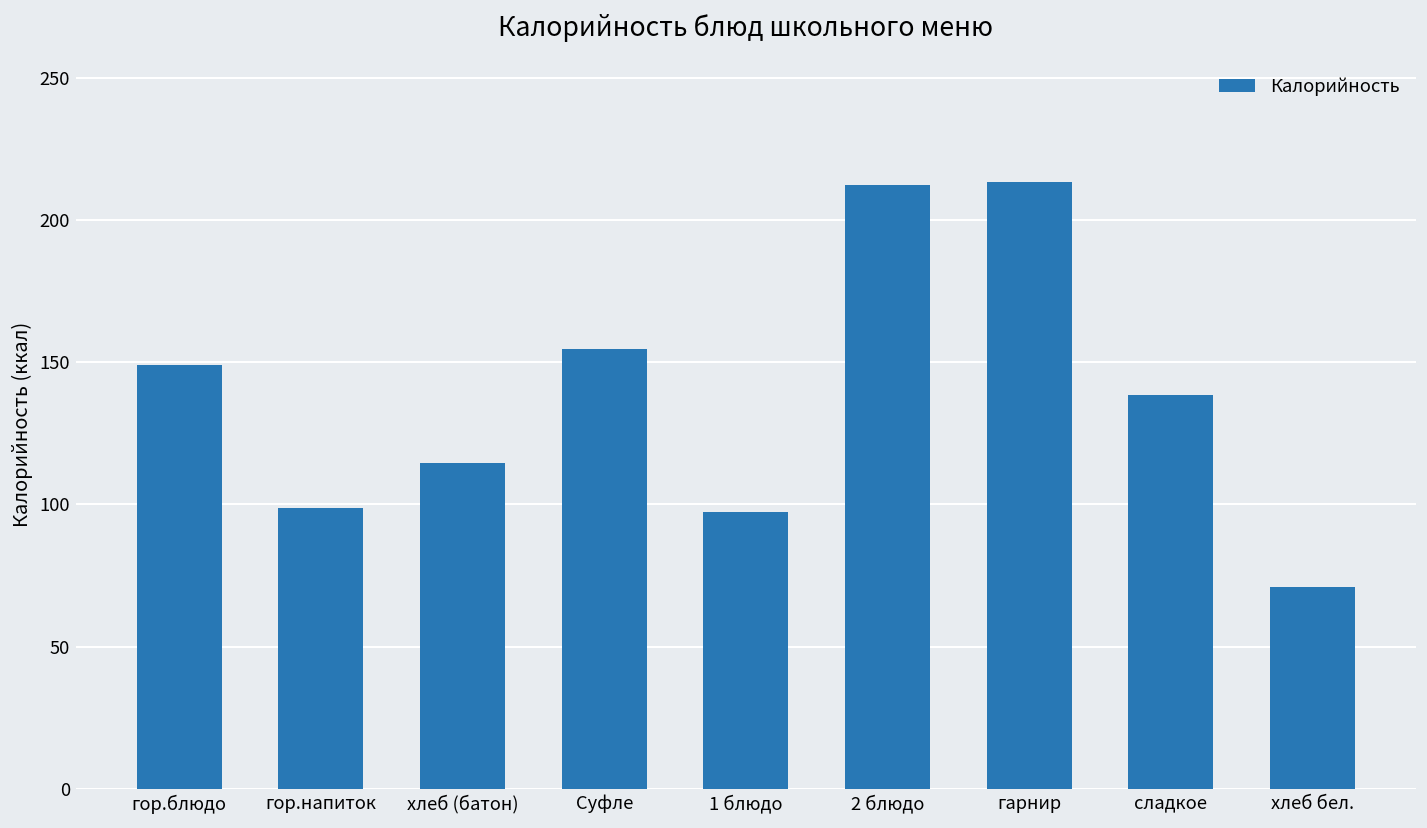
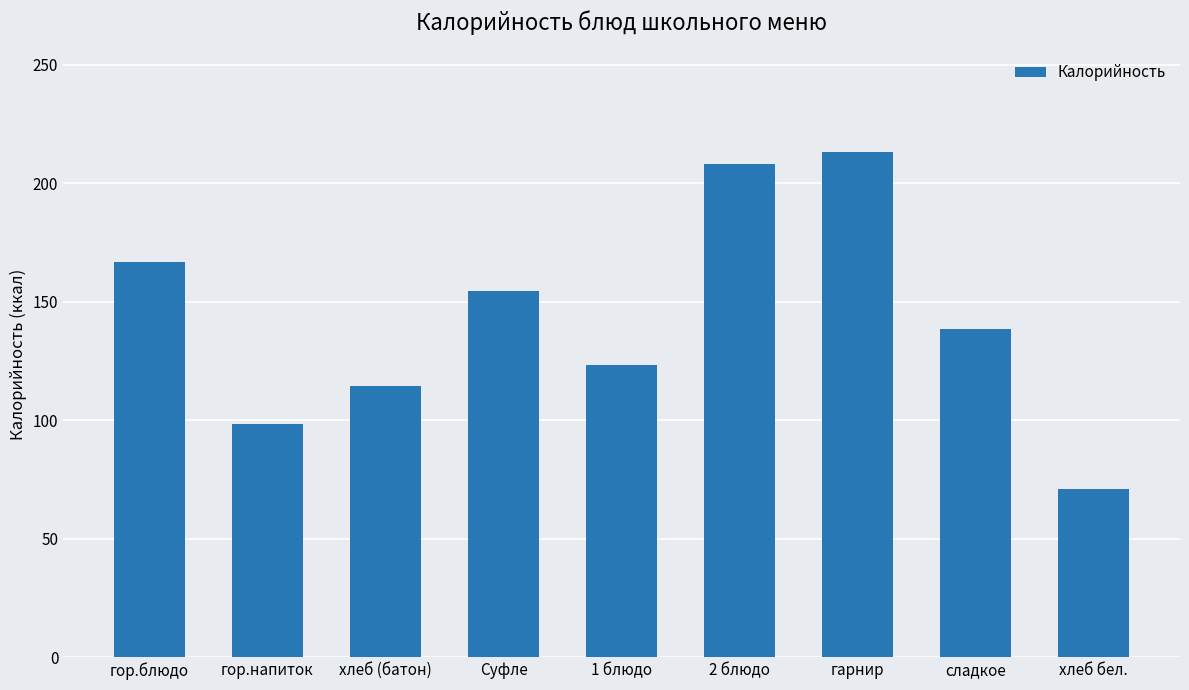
гор.блюдо: 149 -> 167
1 блюдо: 97 -> 123
2 блюдо: 212 -> 208
